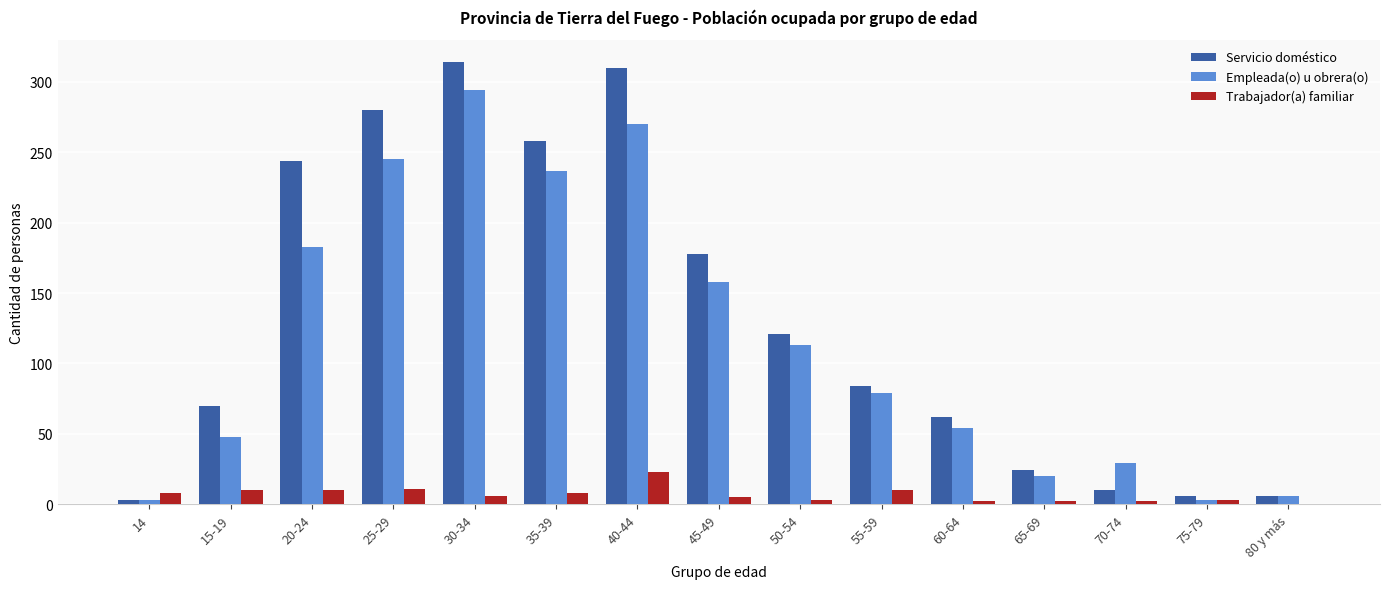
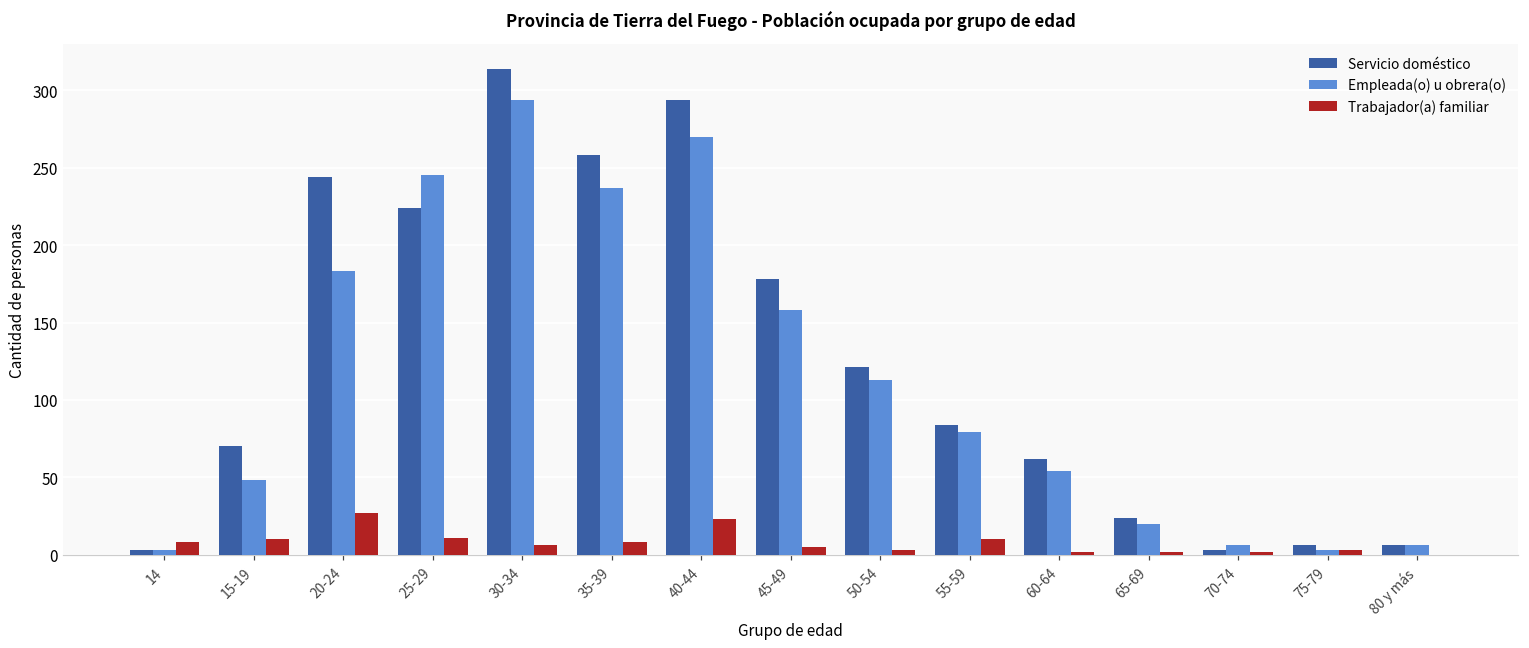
Trabajador(a) familiar, 20-24: 10 -> 27
Servicio doméstico, 25-29: 280 -> 224
Servicio doméstico, 40-44: 310 -> 294
Servicio doméstico, 70-74: 10 -> 3
Empleada(o) u obrera(o), 70-74: 29 -> 6
